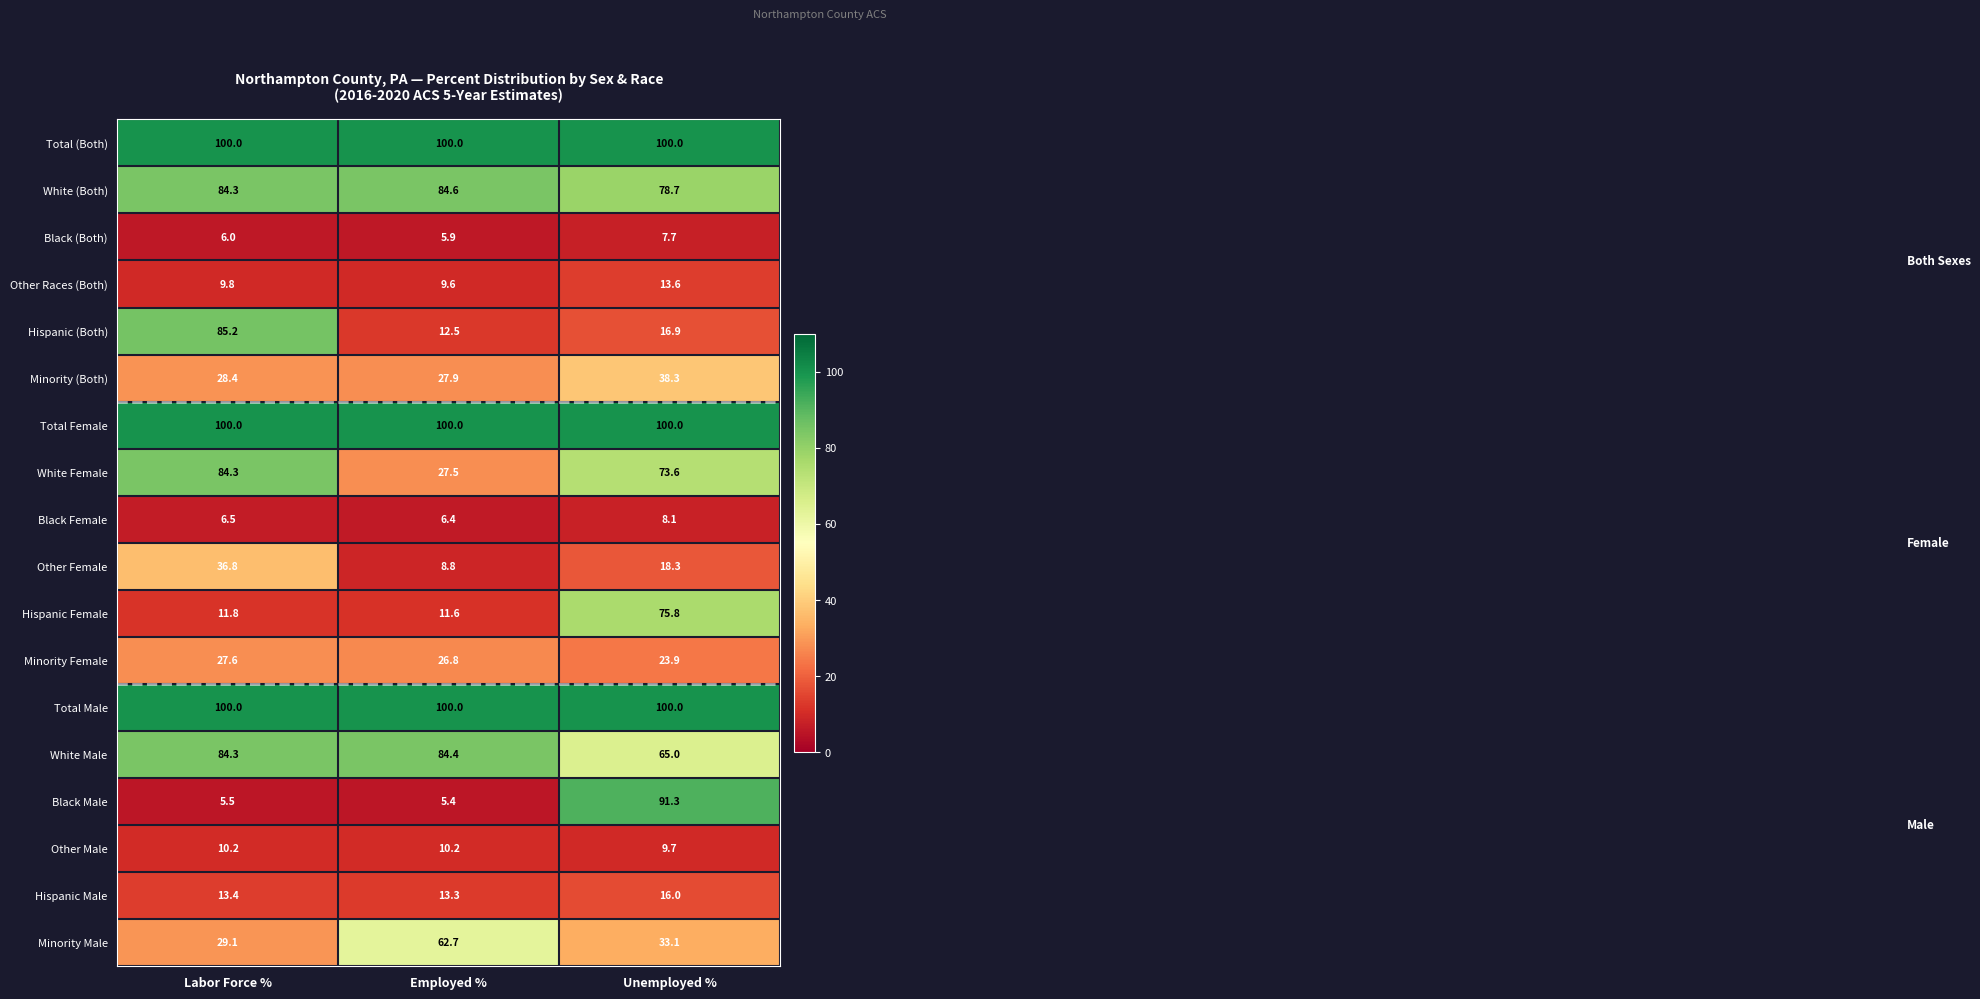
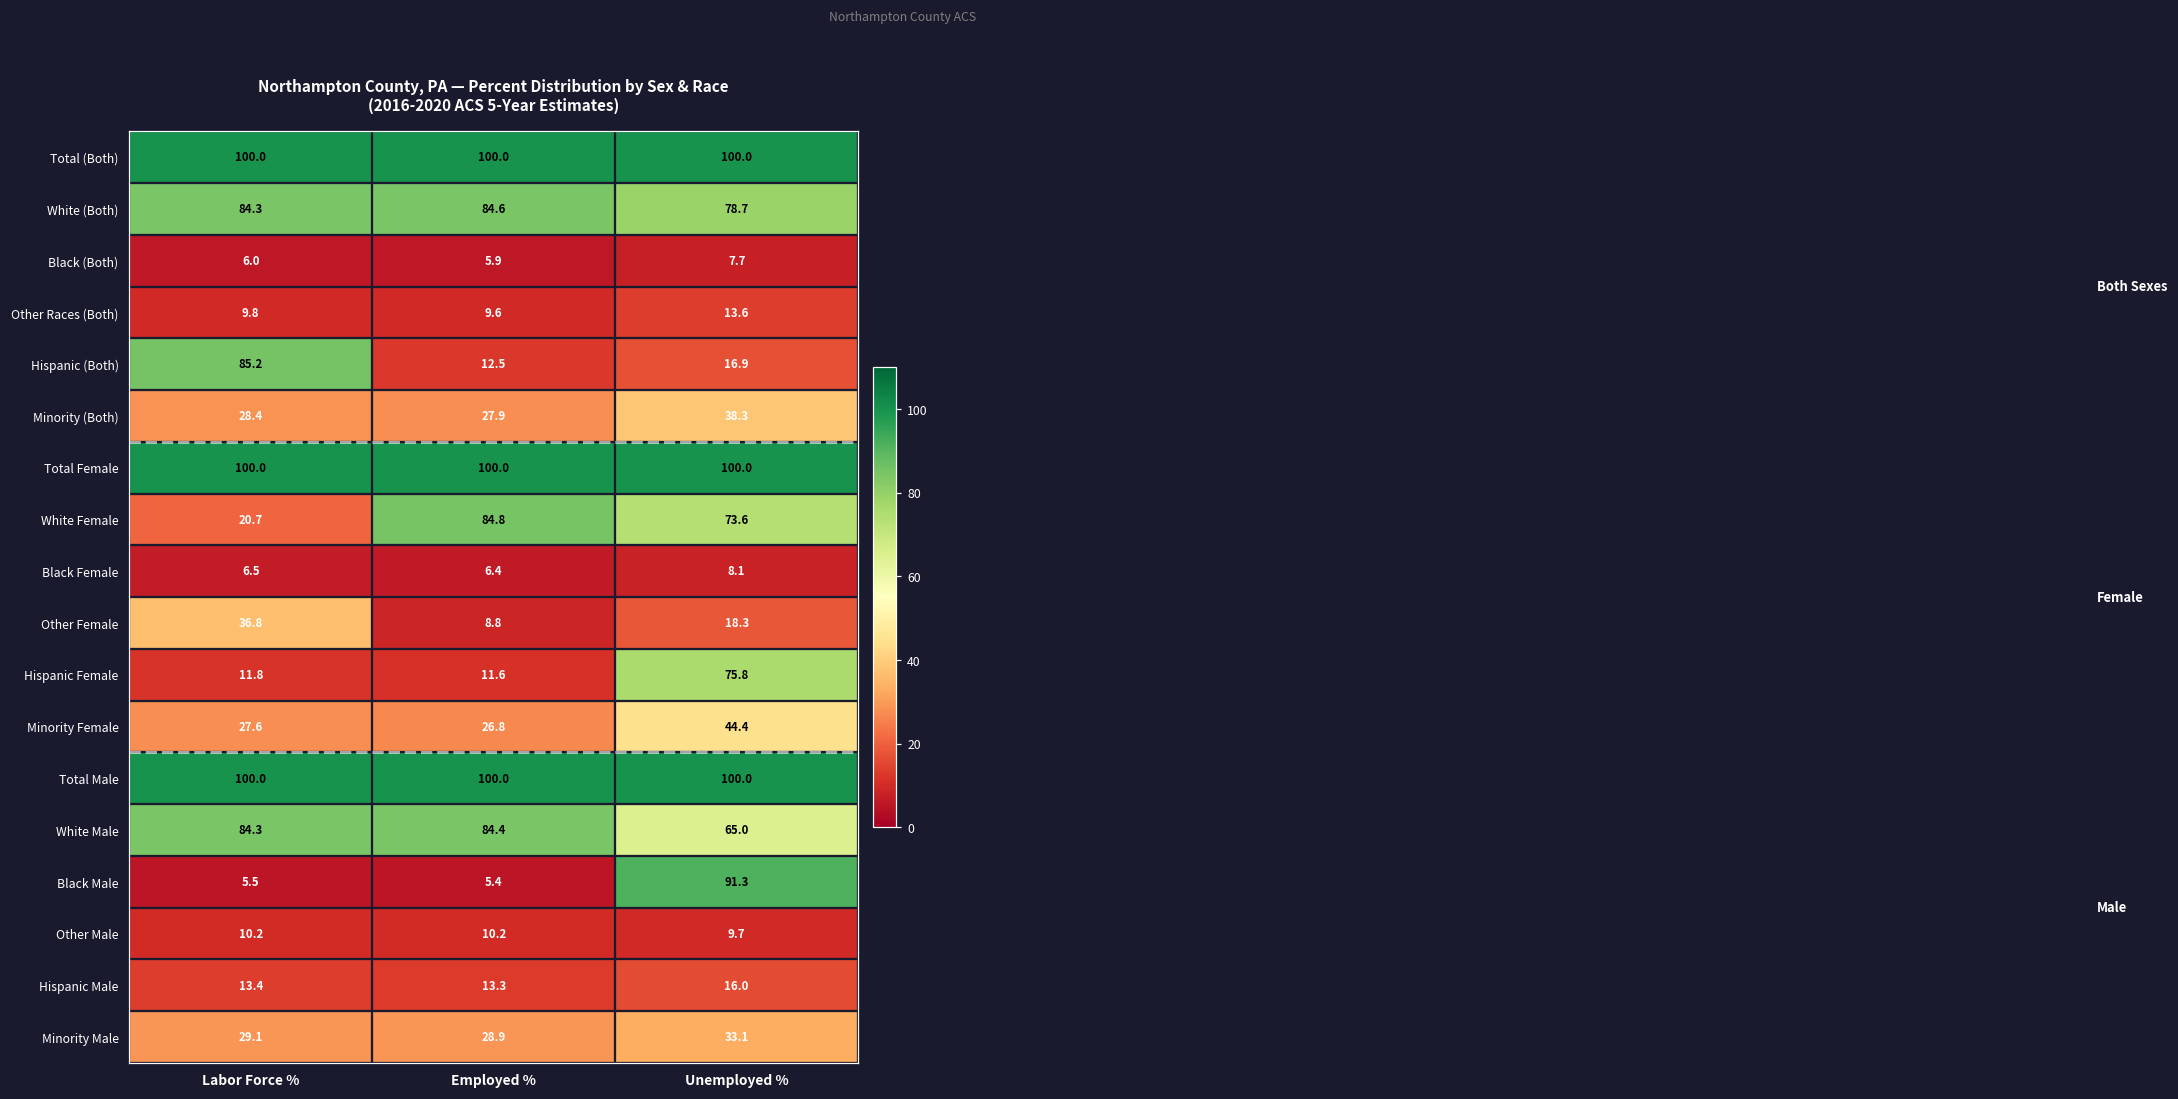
White Female, Labor Force %: 84.3 -> 20.7
White Female, Employed %: 27.5 -> 84.8
Minority Female, Unemployed %: 23.9 -> 44.4
Minority Male, Employed %: 62.7 -> 28.9
